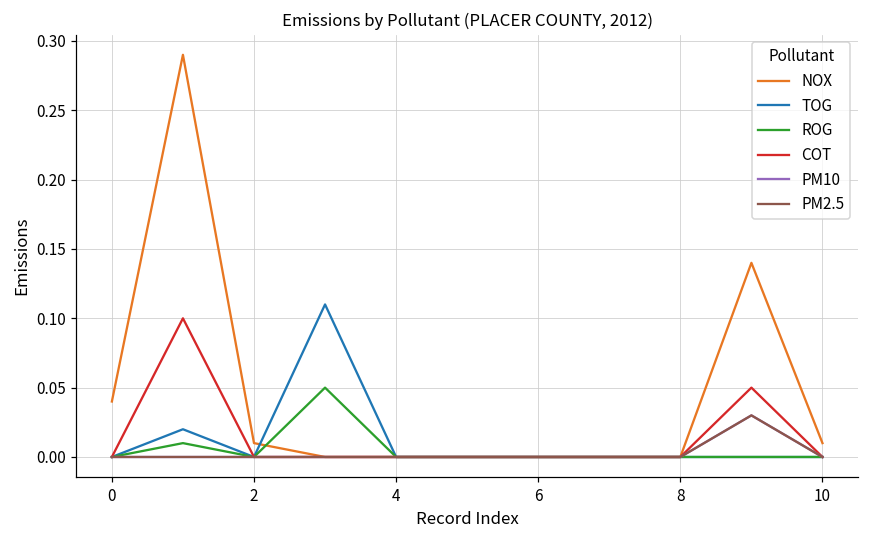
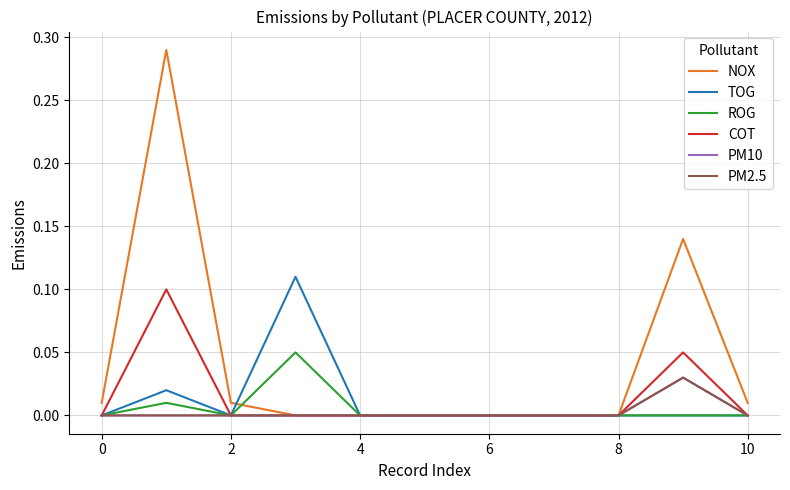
NOX, 0: 0.04 -> 0.01
